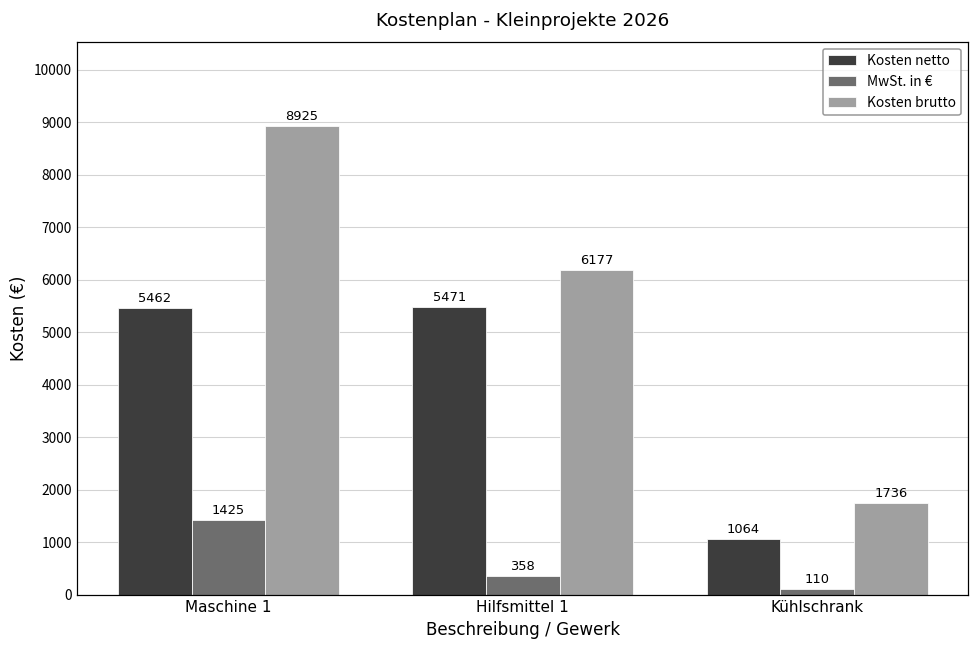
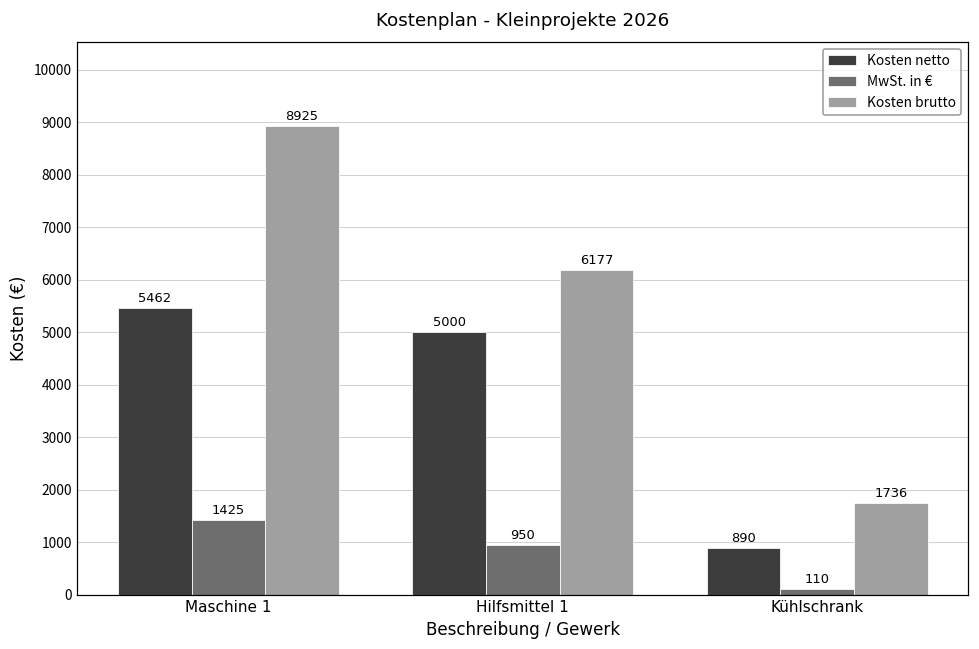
Kosten netto, Hilfsmittel 1: 5471 -> 5000
MwSt. in €, Hilfsmittel 1: 358 -> 950
Kosten netto, Kühlschrank: 1064 -> 890
